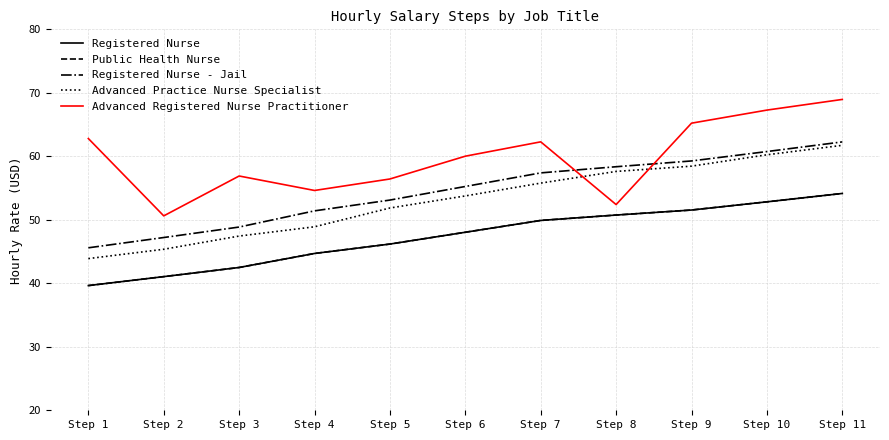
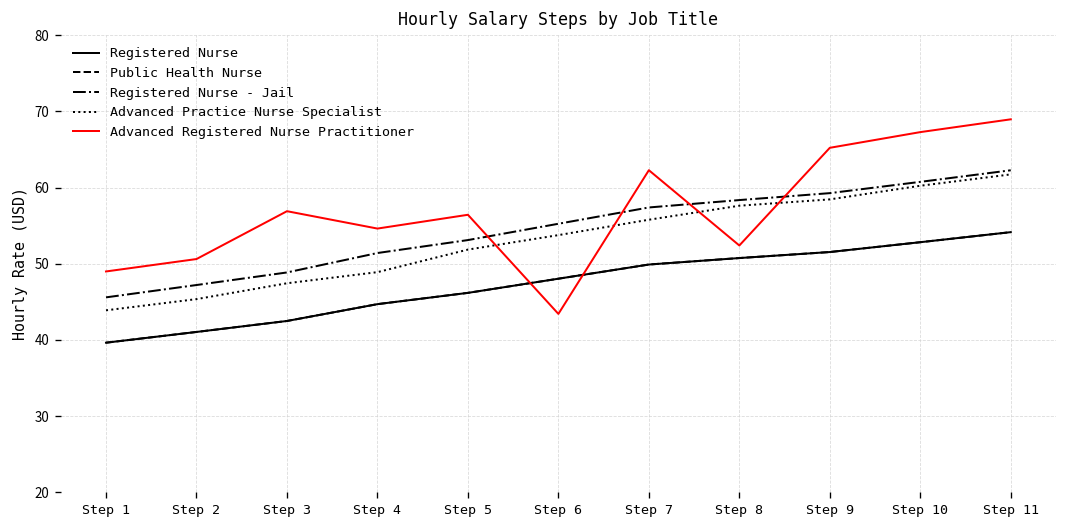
Advanced Registered Nurse Practitioner, Step 1: 63 -> 49
Advanced Registered Nurse Practitioner, Step 6: 60 -> 43
